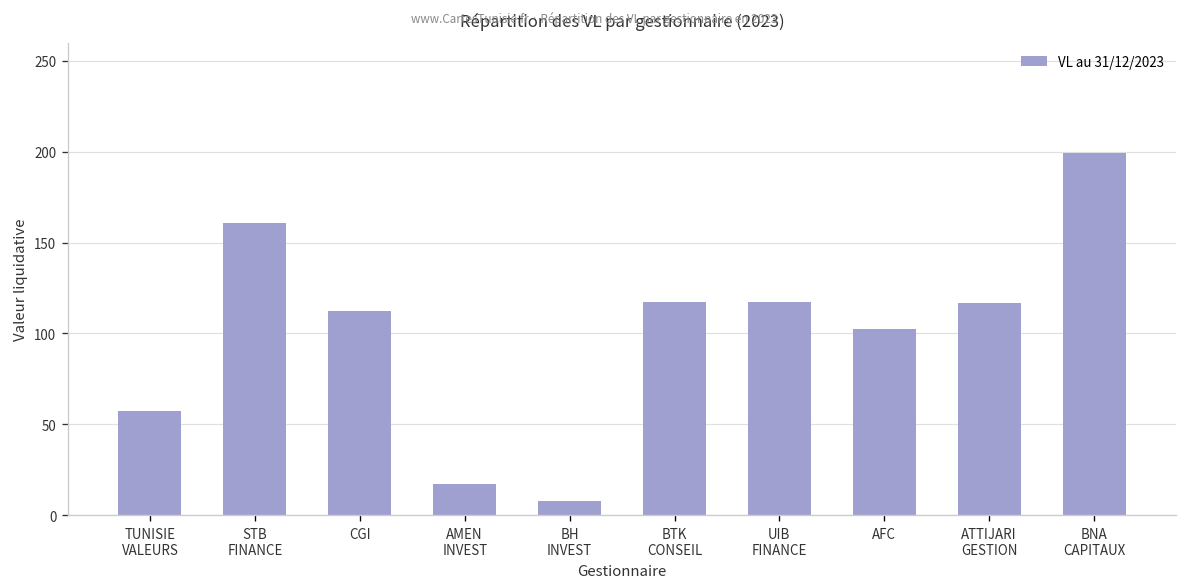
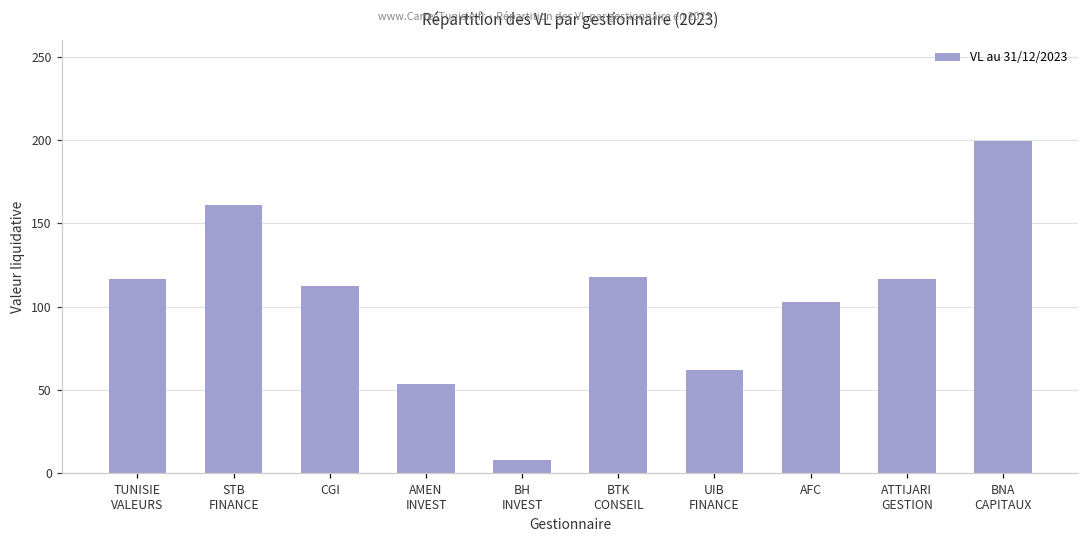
TUNISIE VALEURS: 57 -> 116
AMEN INVEST: 17 -> 54
UIB FINANCE: 117 -> 62
